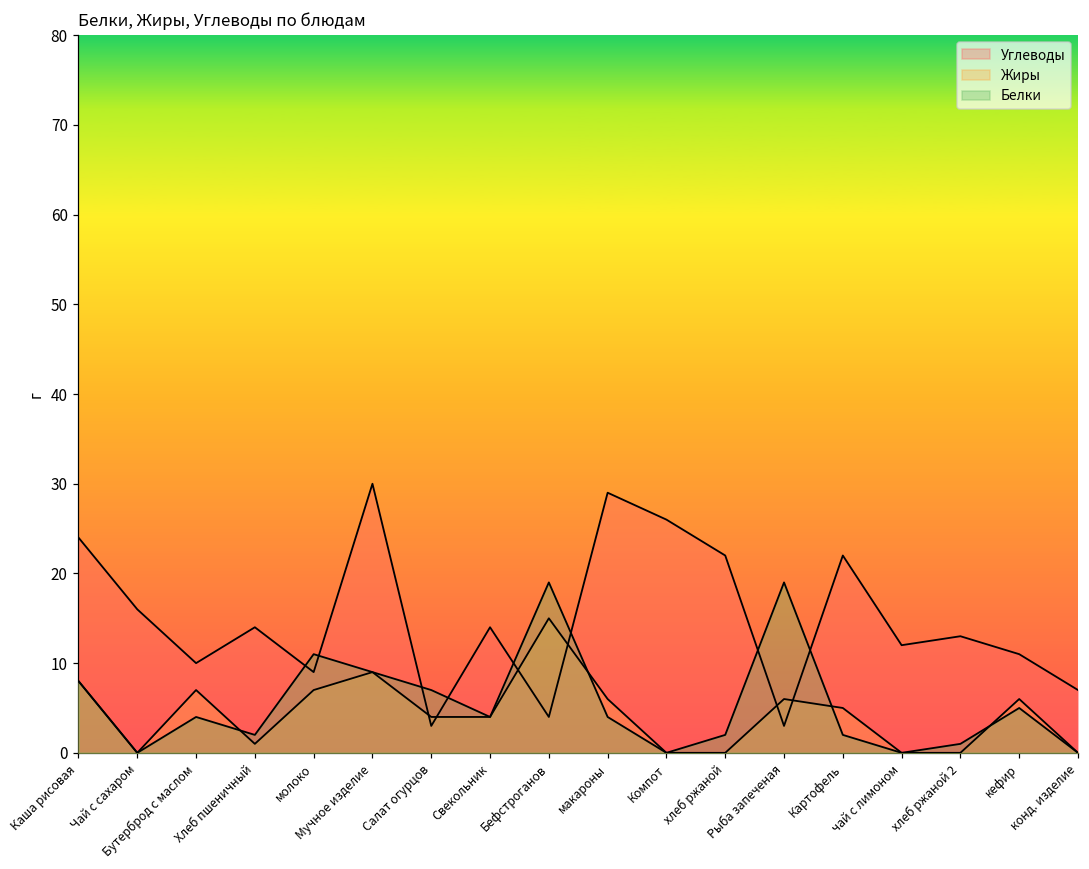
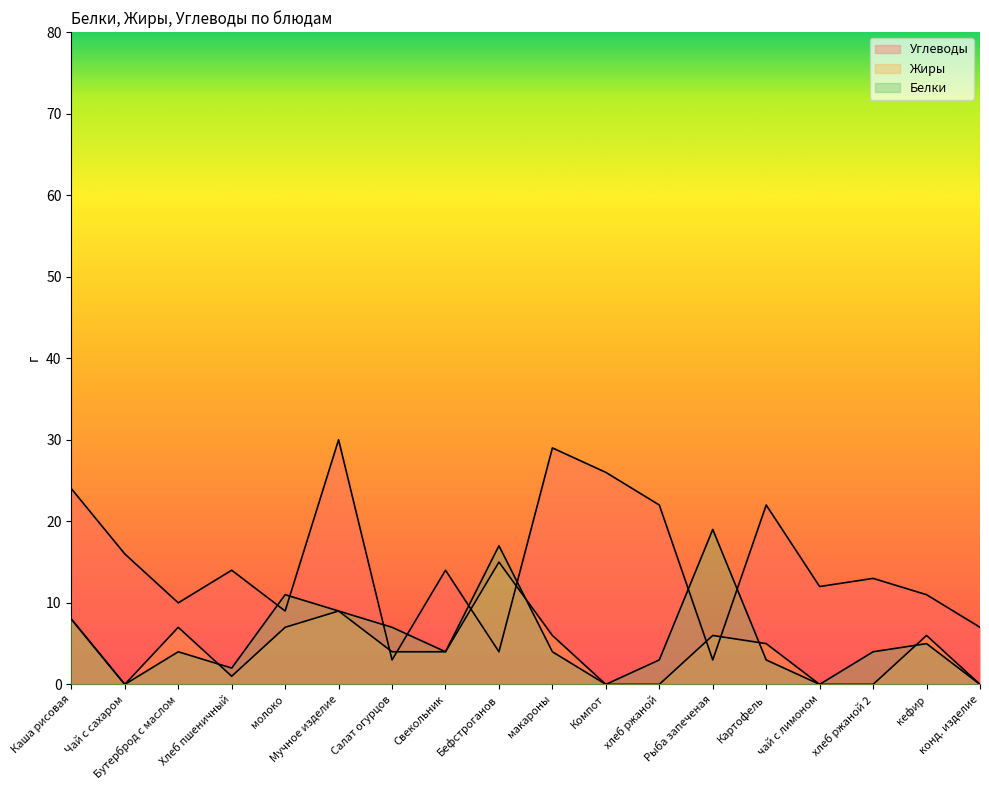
Белки, Бефстроганов: 19 -> 17
Белки, хлеб ржаной: 2 -> 3
Белки, Картофель: 2 -> 3
Белки, хлеб ржаной 2: 1 -> 4
